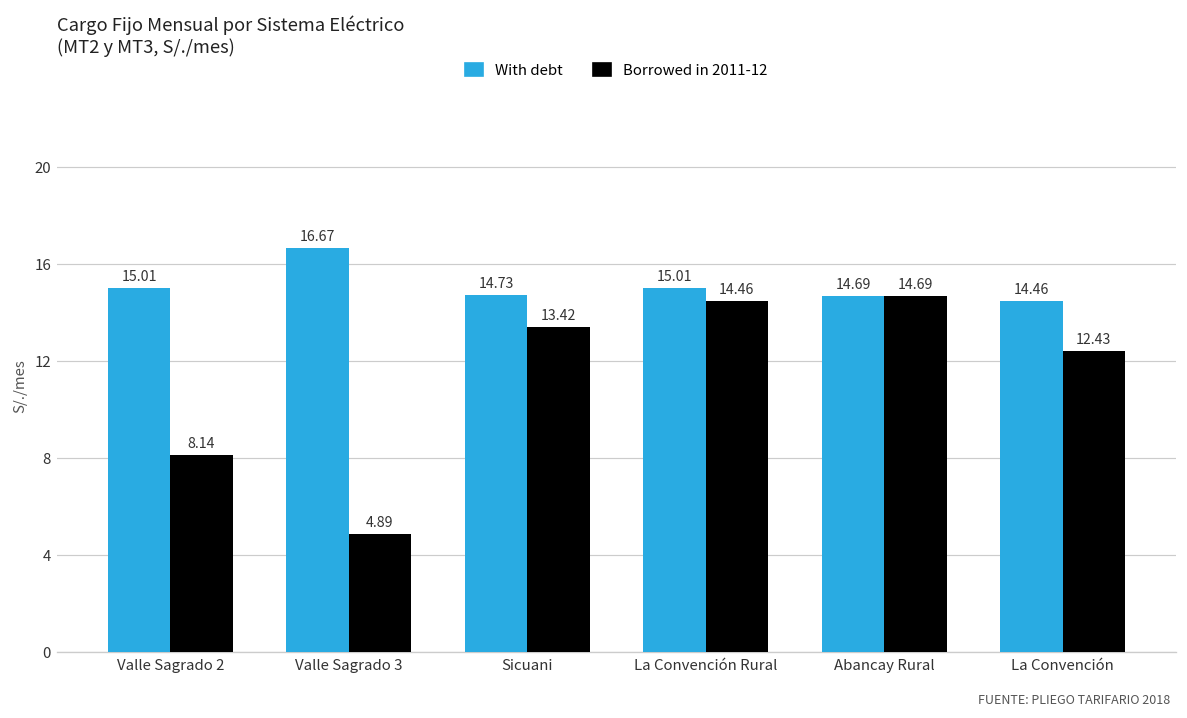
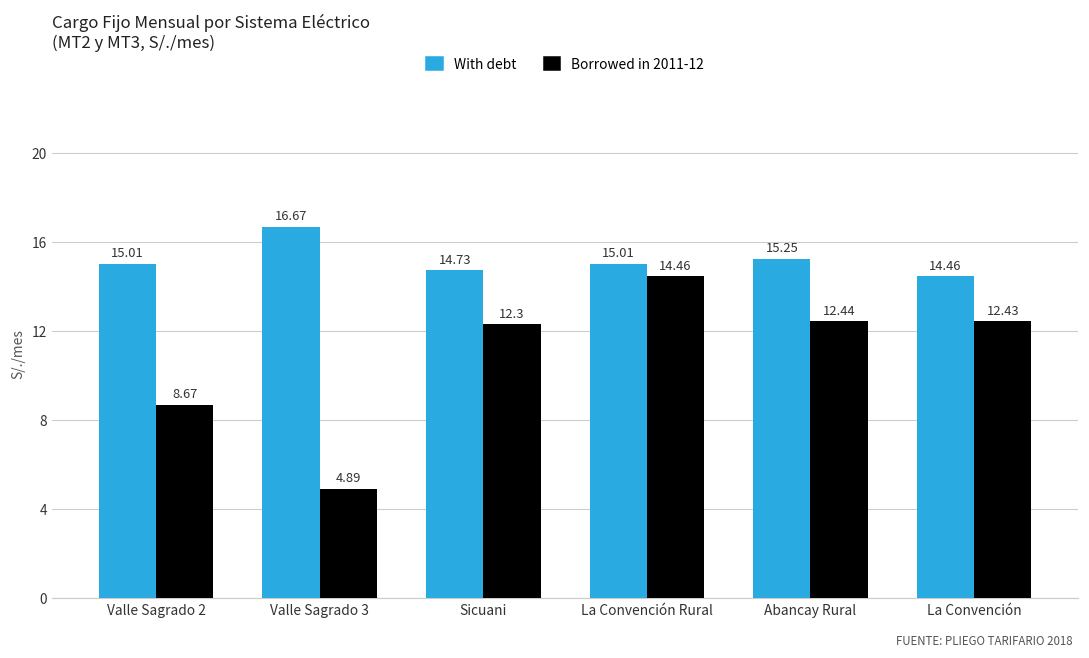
Borrowed in 2011-12, Valle Sagrado 2: 8.14 -> 8.67
Borrowed in 2011-12, Sicuani: 13.42 -> 12.3
With debt, Abancay Rural: 14.69 -> 15.25
Borrowed in 2011-12, Abancay Rural: 14.69 -> 12.44
